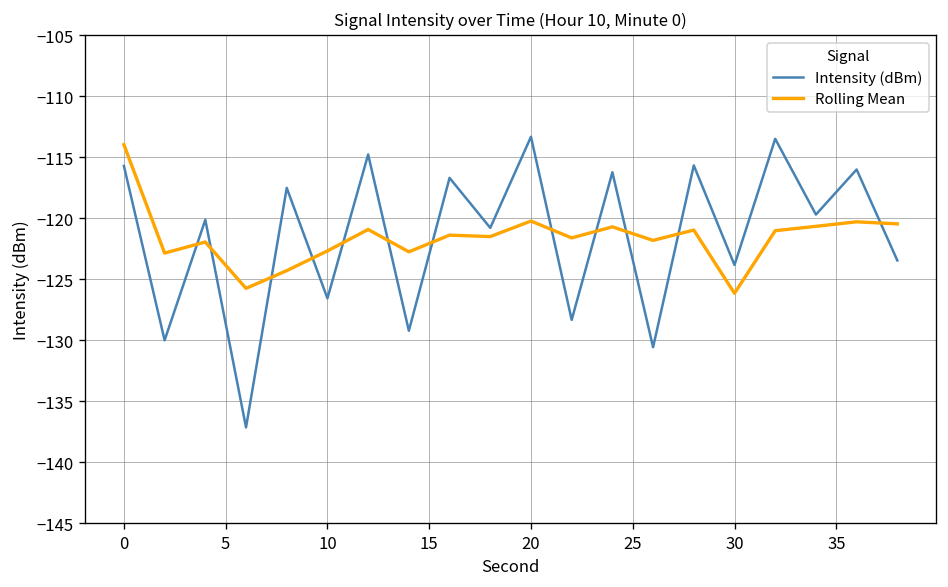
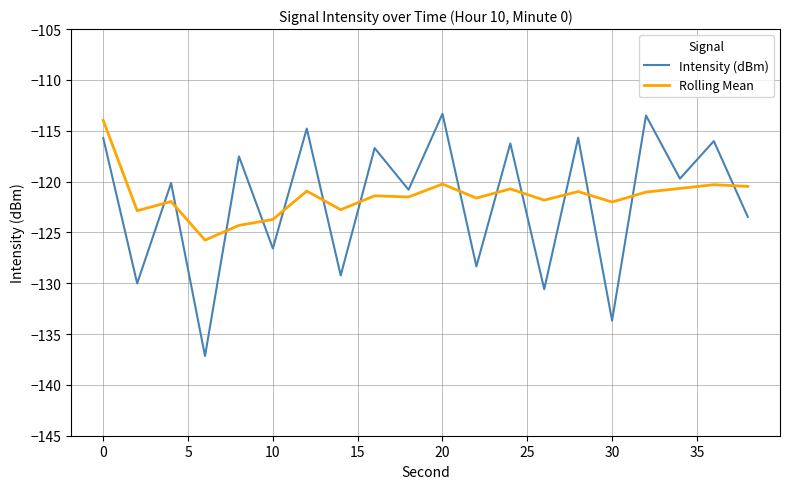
Rolling Mean, 10: -122.7 -> -123.7
Intensity (dBm), 30: -123.8 -> -133.7
Rolling Mean, 30: -126.2 -> -122.0
